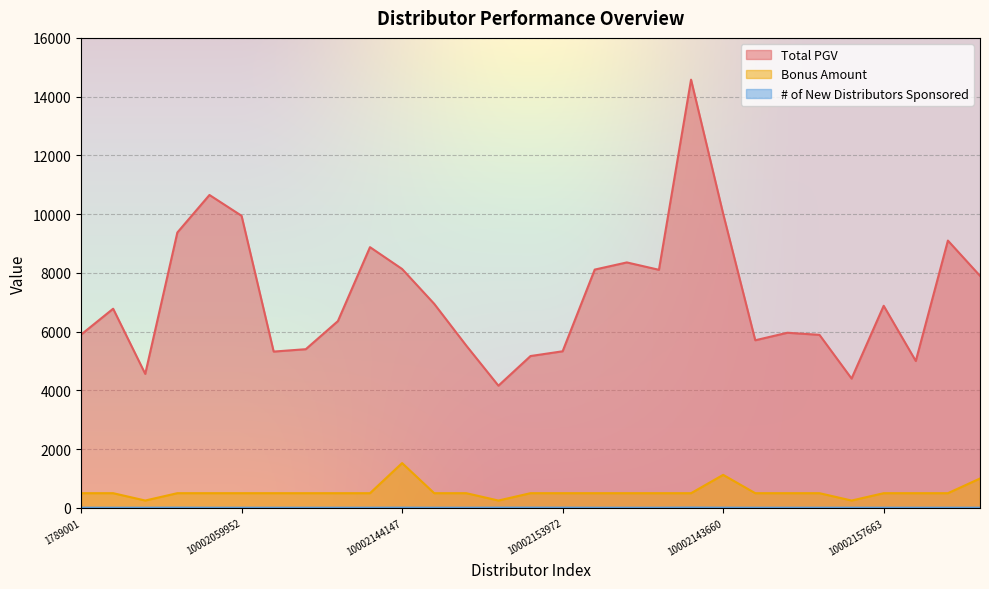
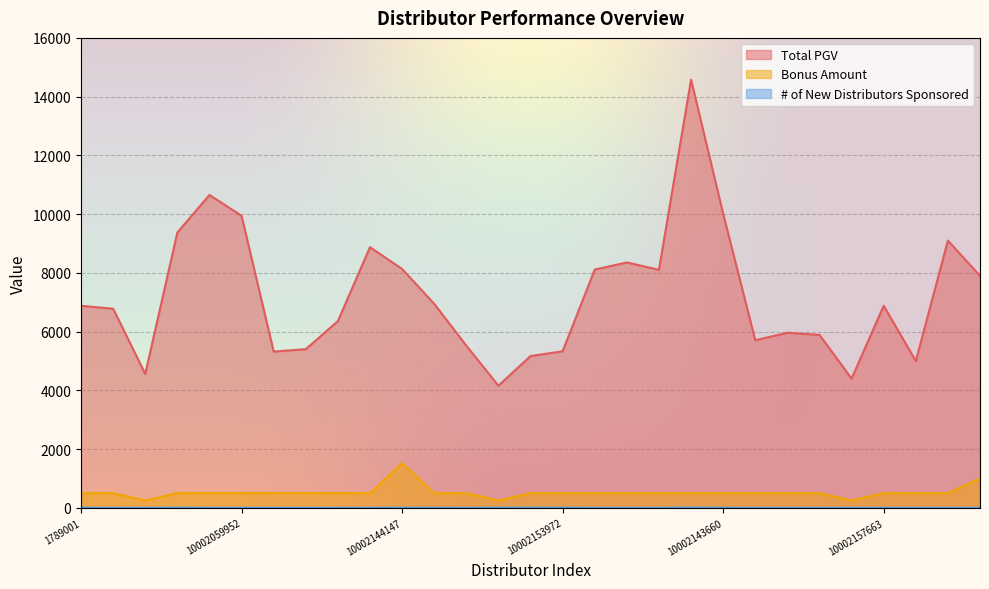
Total PGV, 1789001: 5900 -> 6900
Bonus Amount, 10002143660: 1100 -> 500
